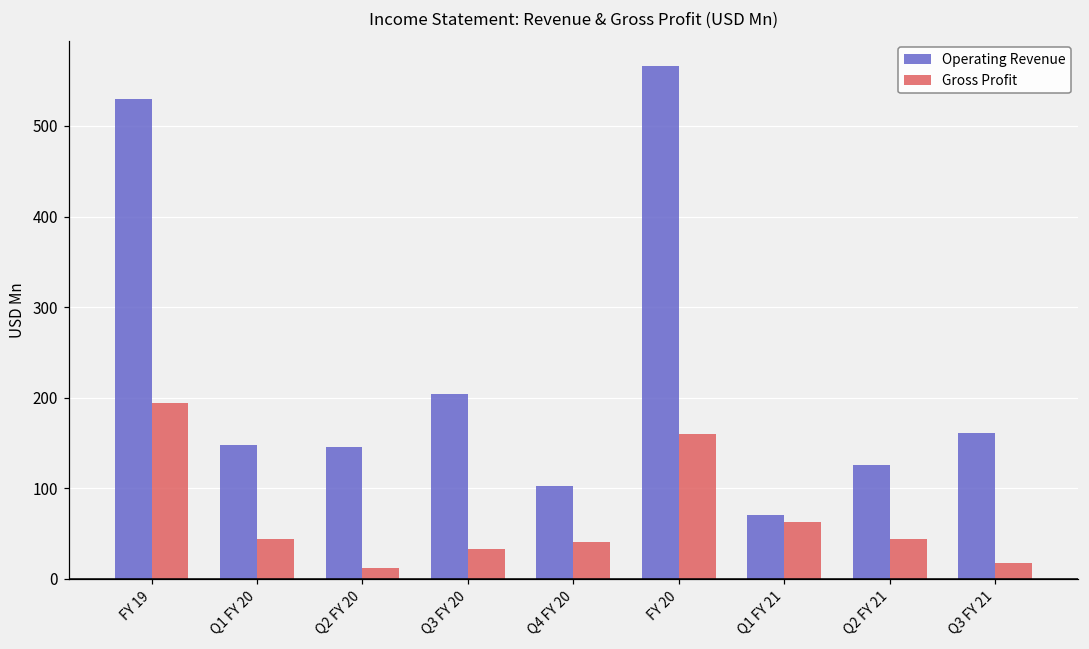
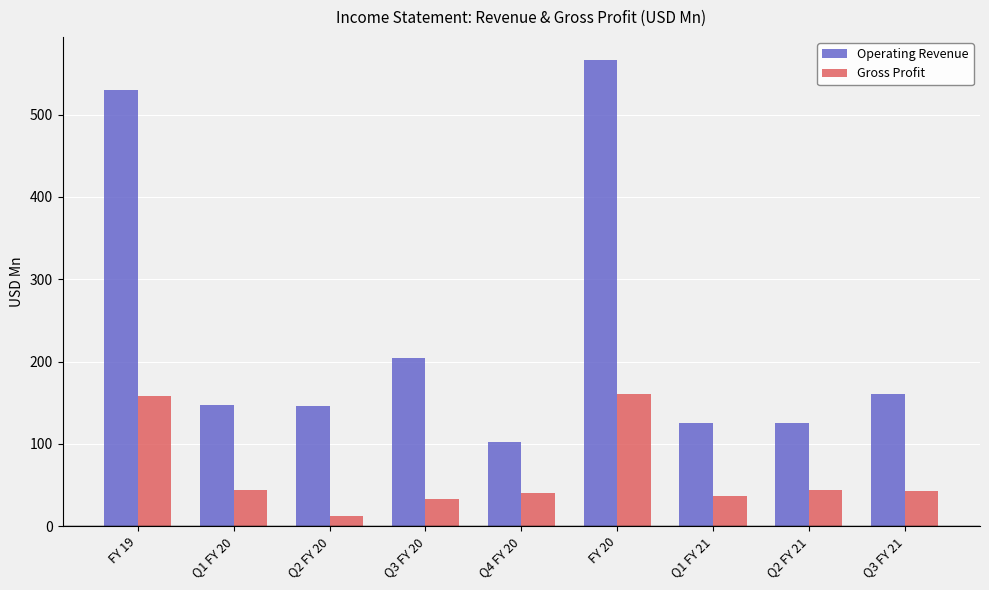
Gross Profit, FY 19: 190 -> 160
Operating Revenue, Q1 FY 21: 70 -> 130
Gross Profit, Q1 FY 21: 60 -> 40
Gross Profit, Q3 FY 21: 20 -> 40
